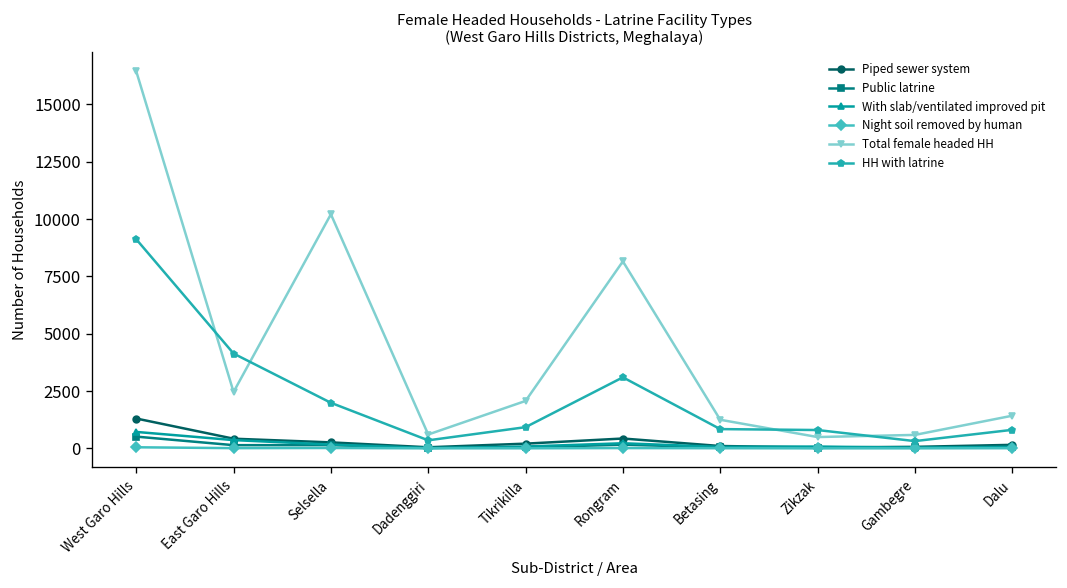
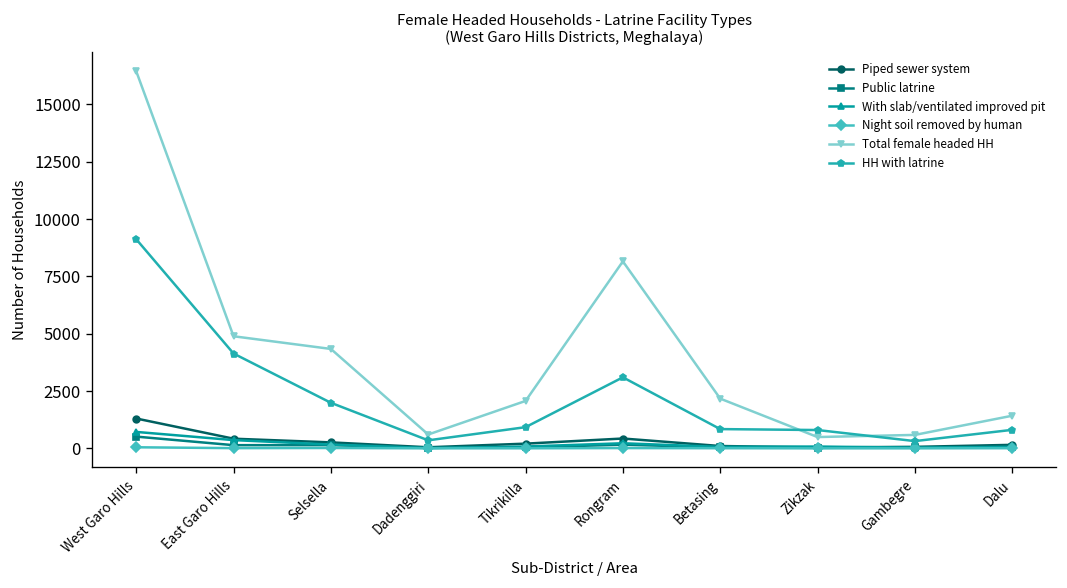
Total female headed HH, East Garo Hills: 2500 -> 4900
Total female headed HH, Selsella: 10200 -> 4300
Total female headed HH, Betasing: 1200 -> 2200
